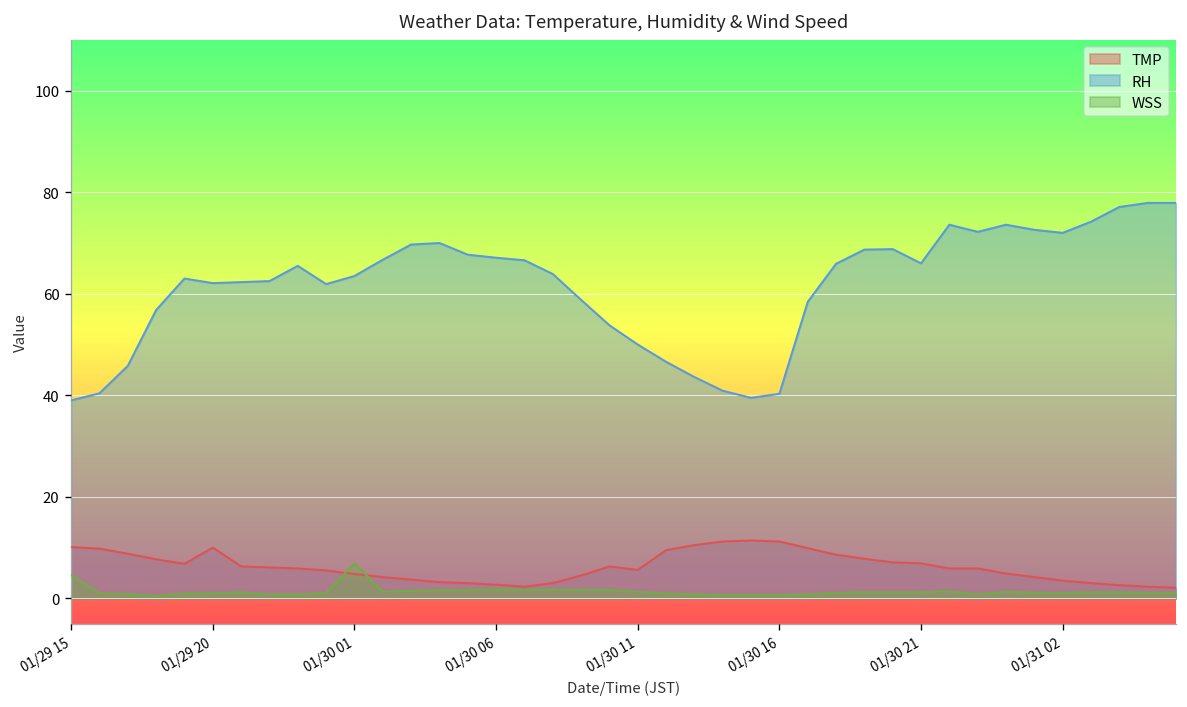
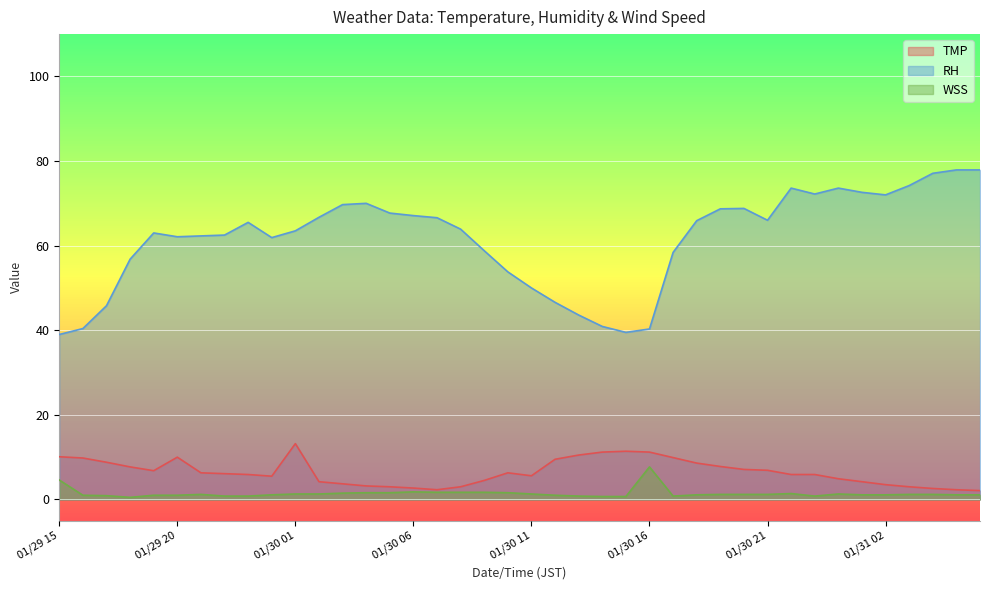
TMP, 01/30 01: 5 -> 13
WSS, 01/30 01: 7 -> 1
WSS, 01/30 16: 1 -> 8
